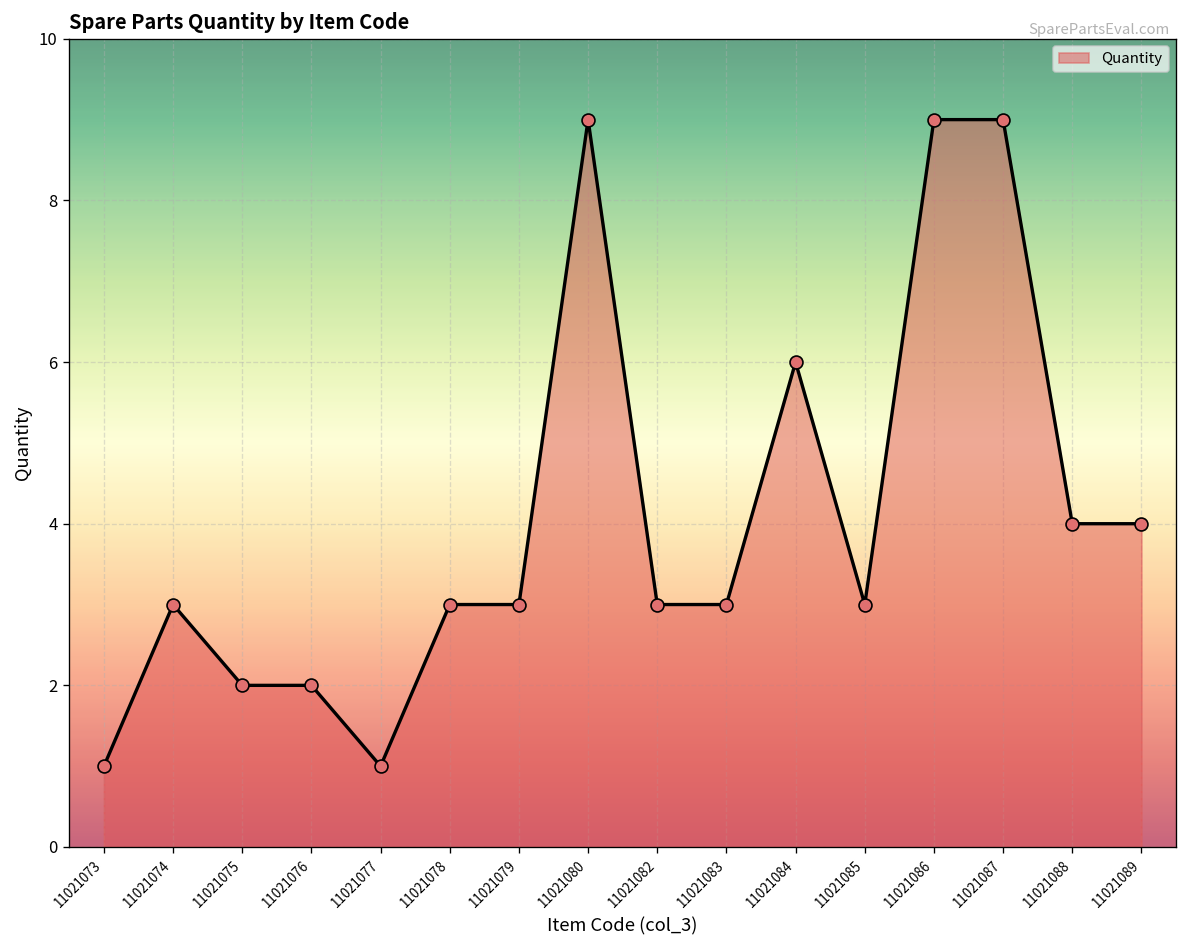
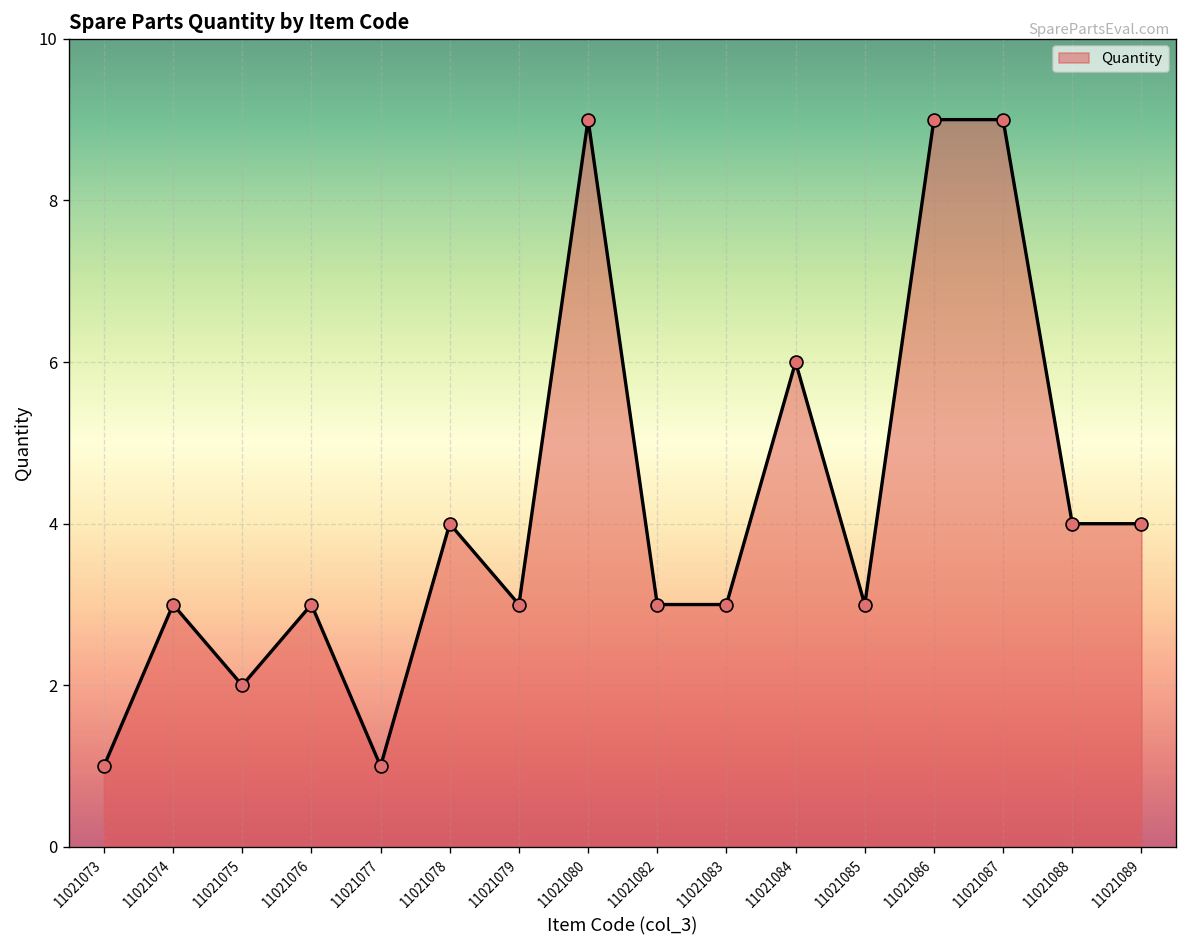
11021076: 2 -> 3
11021078: 3 -> 4
